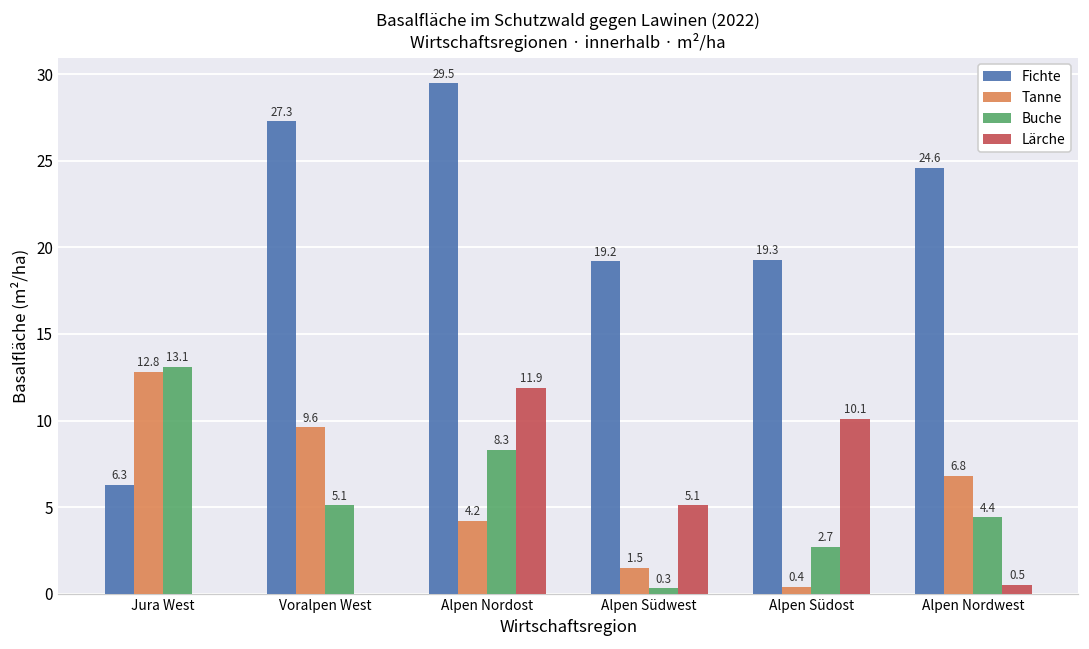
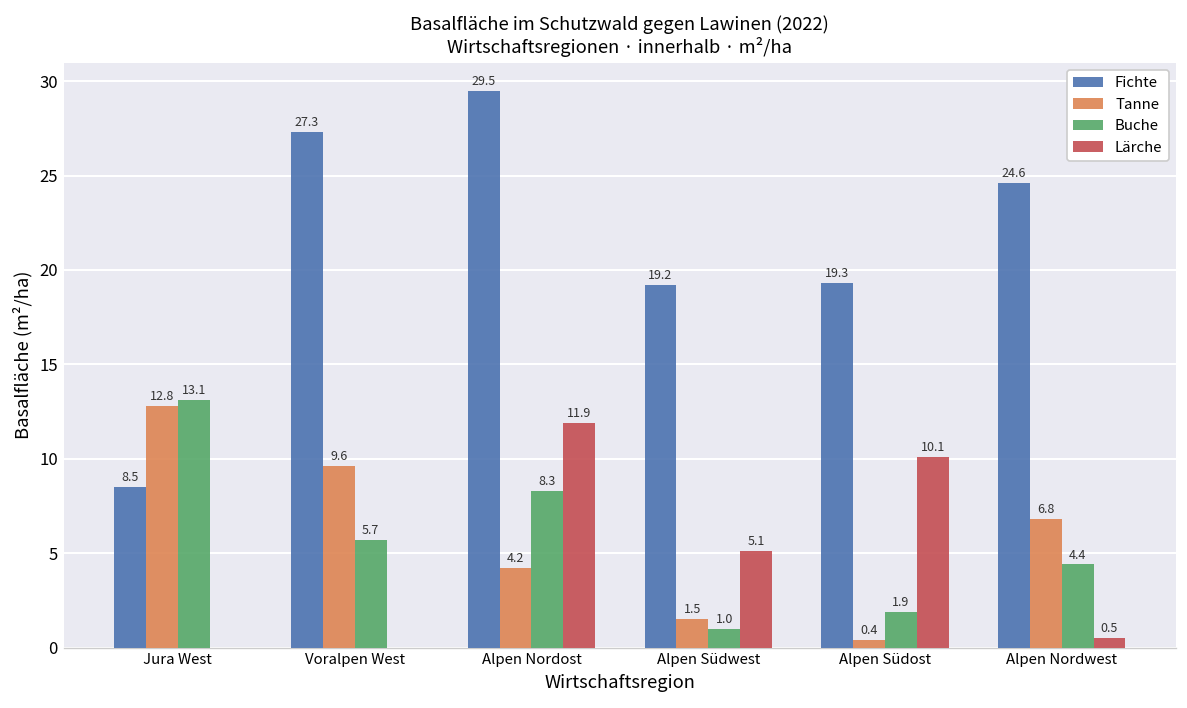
Fichte, Jura West: 6.3 -> 8.5
Buche, Voralpen West: 5.1 -> 5.7
Buche, Alpen Südwest: 0.3 -> 1.0
Buche, Alpen Südost: 2.7 -> 1.9
